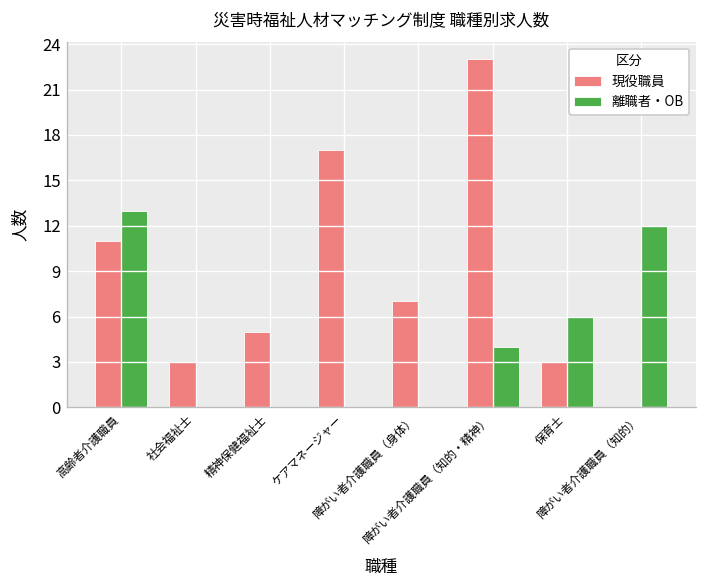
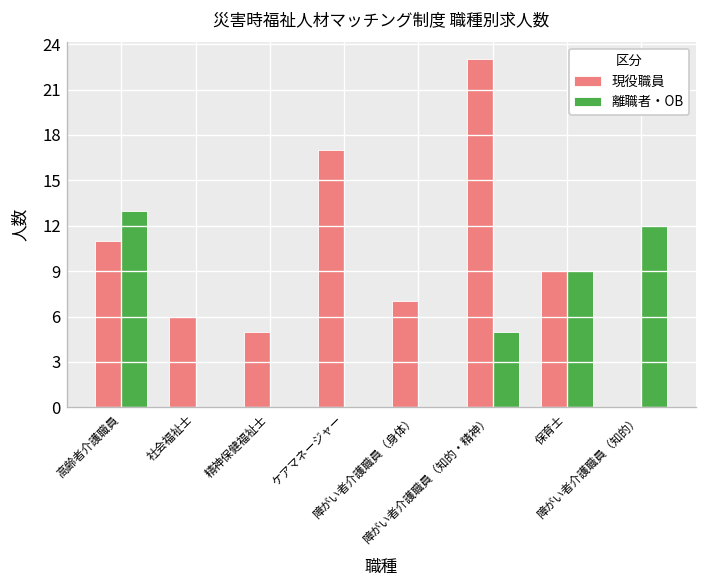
現役職員, 社会福祉士: 3 -> 6
離職者・OB, 障がい者介護職員（知的・精神）: 4 -> 5
現役職員, 保育士: 3 -> 9
離職者・OB, 保育士: 6 -> 9
